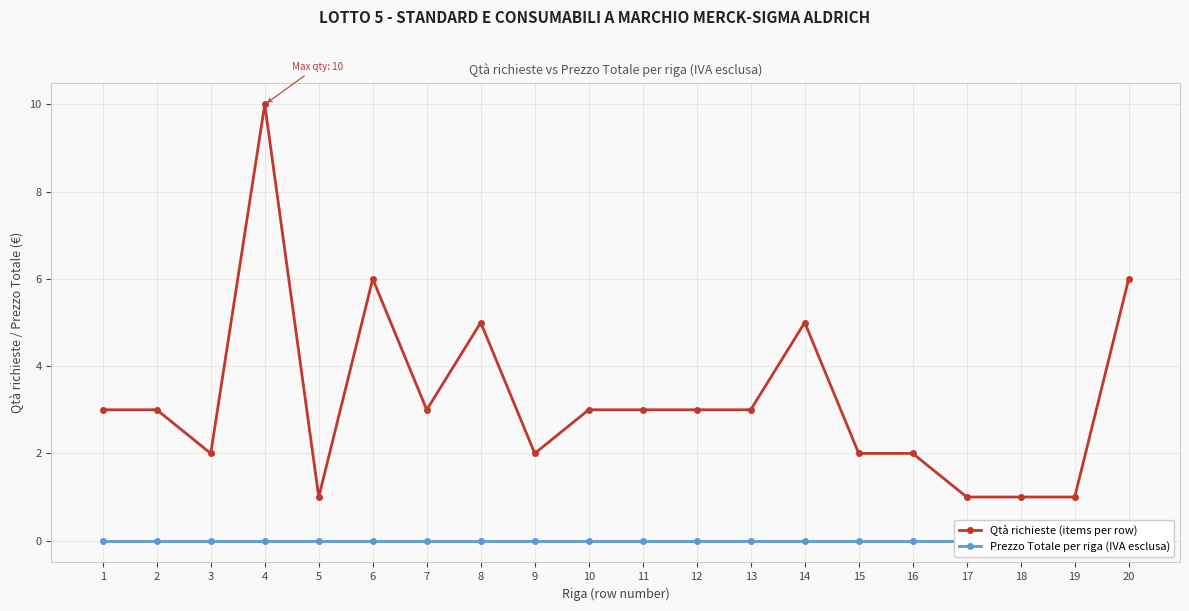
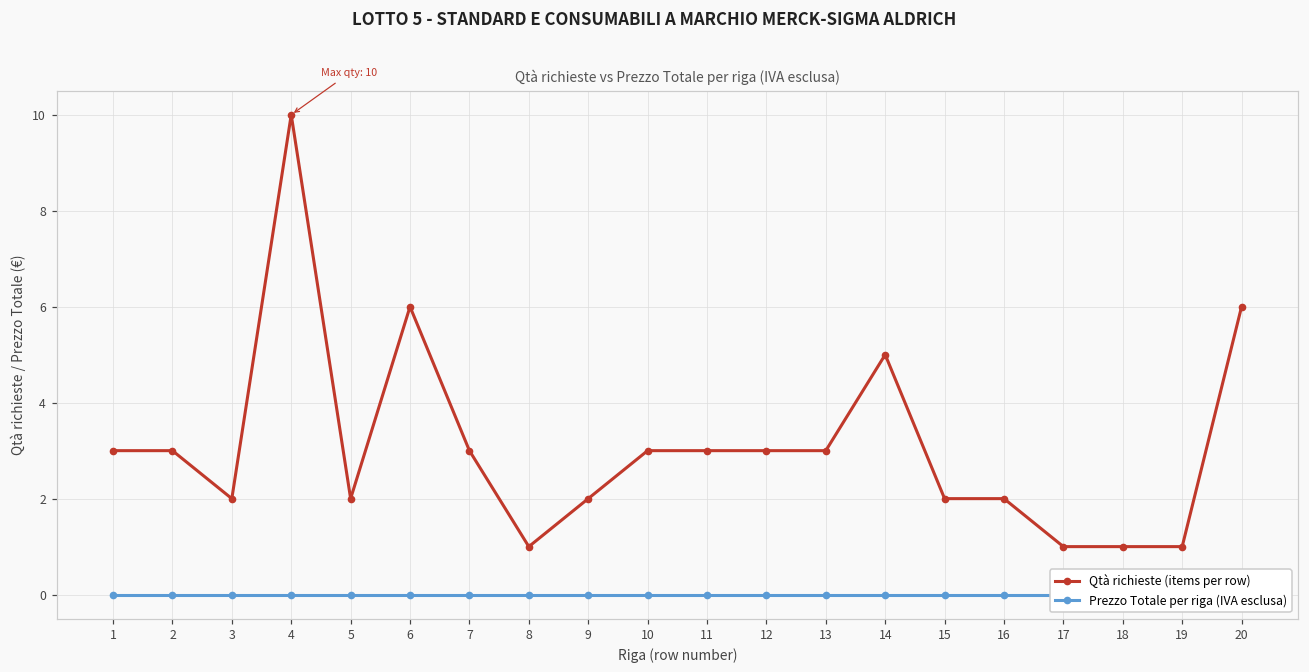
Qtà richieste (items per row), 5: 1 -> 2
Qtà richieste (items per row), 8: 5 -> 1
